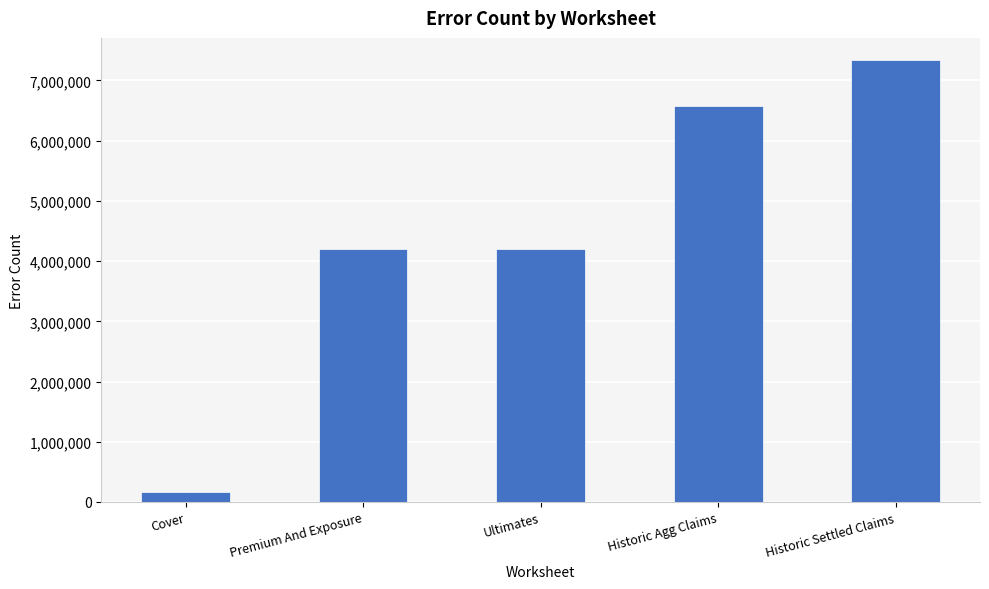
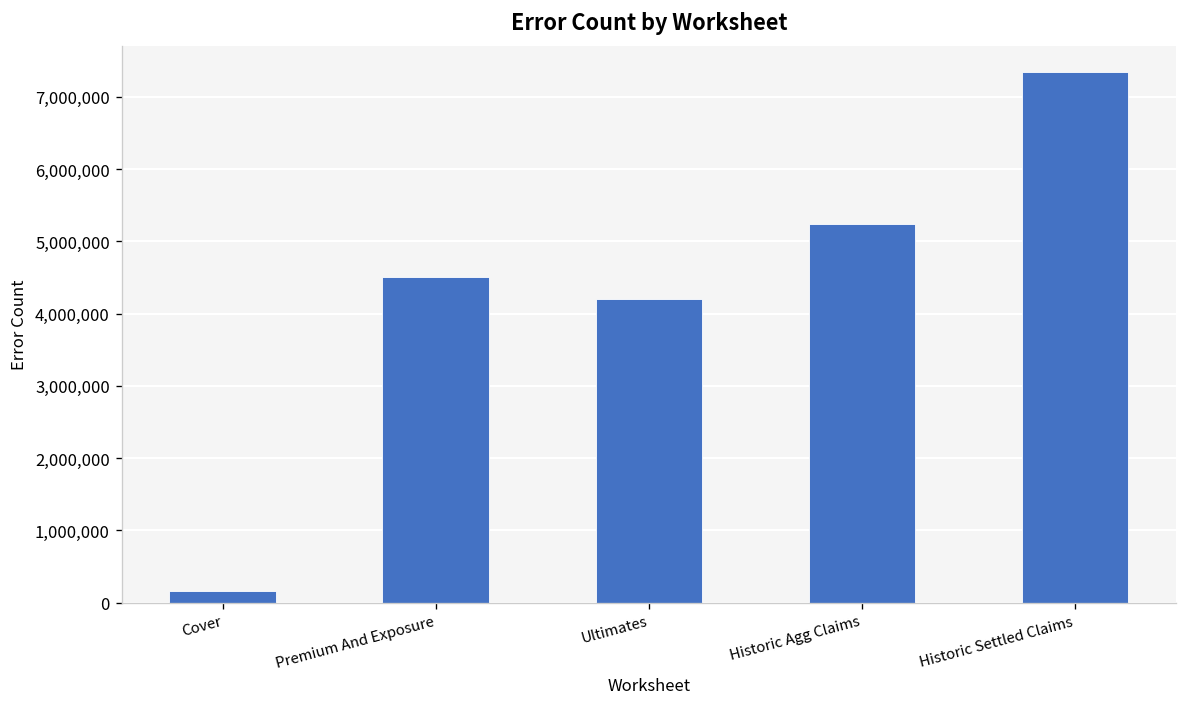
Premium And Exposure: 4,200,000 -> 4,500,000
Historic Agg Claims: 6,600,000 -> 5,200,000
